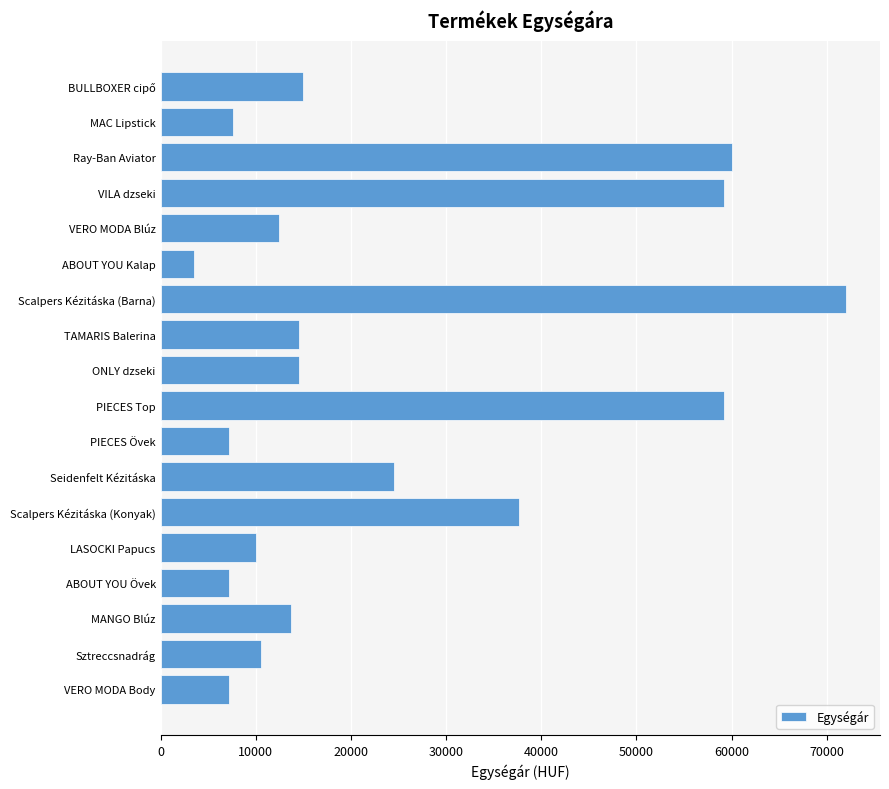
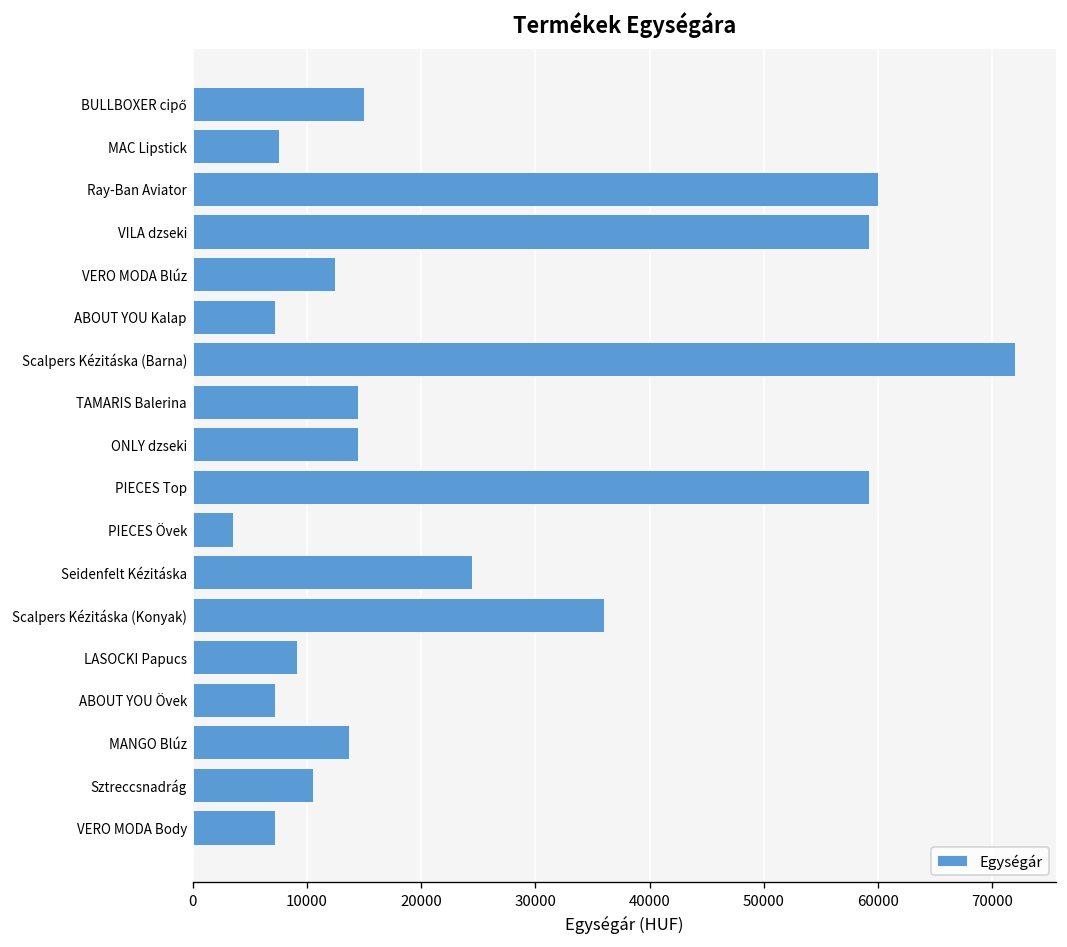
ABOUT YOU Kalap: 3000 -> 7000
PIECES Övek: 7000 -> 4000
Scalpers Kézitáska (Konyak): 38000 -> 36000
LASOCKI Papucs: 10000 -> 9000
